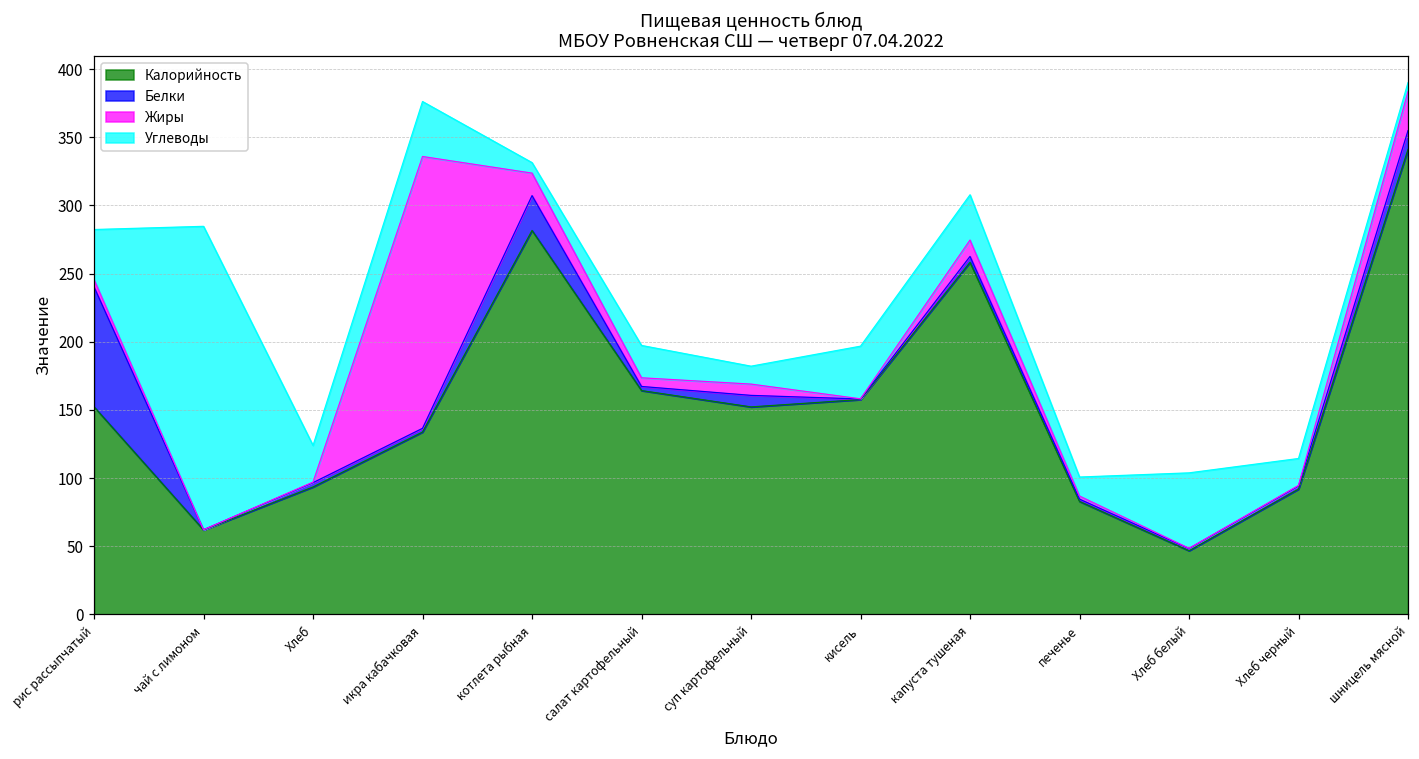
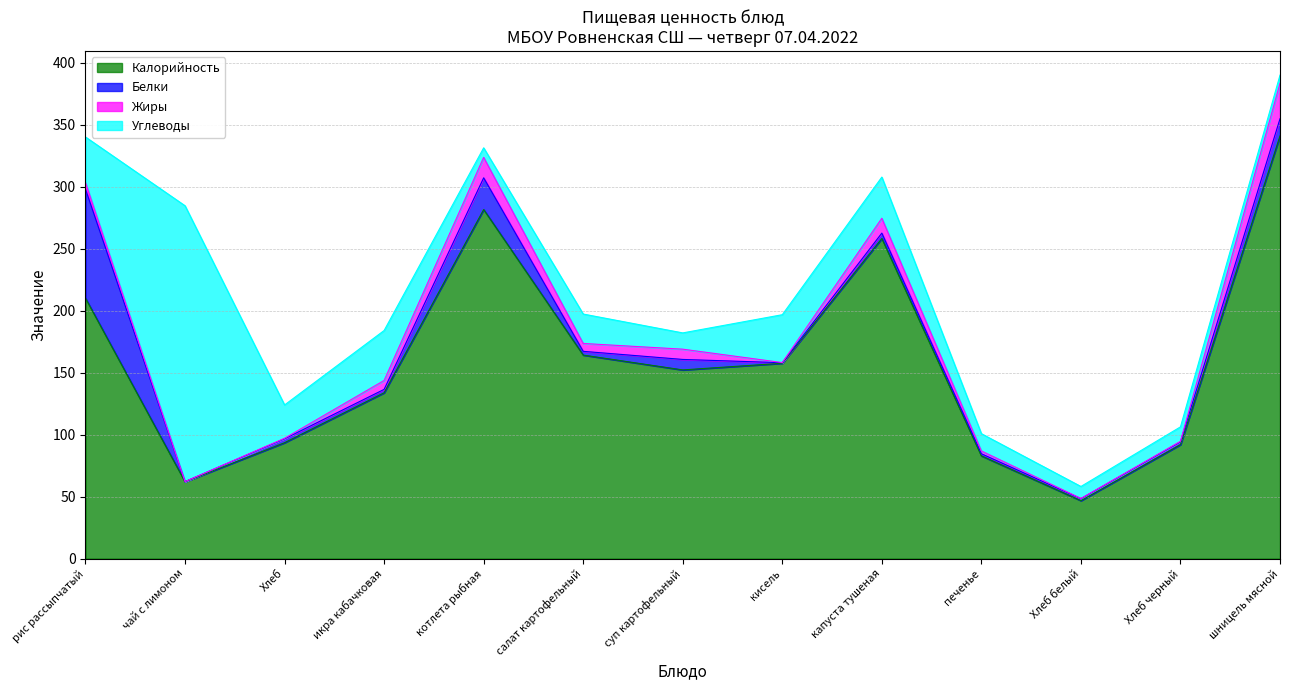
Калорийность, рис рассыпчатый: 152 -> 210
Жиры, икра кабачковая: 199 -> 7
Углеводы, Хлеб белый: 55 -> 10
Углеводы, Хлеб черный: 20 -> 12
